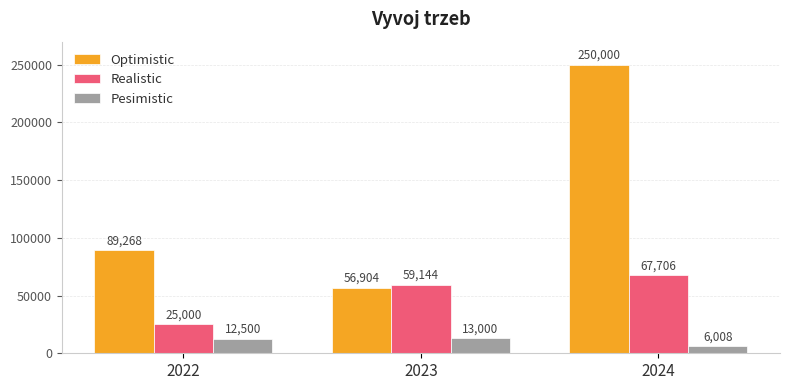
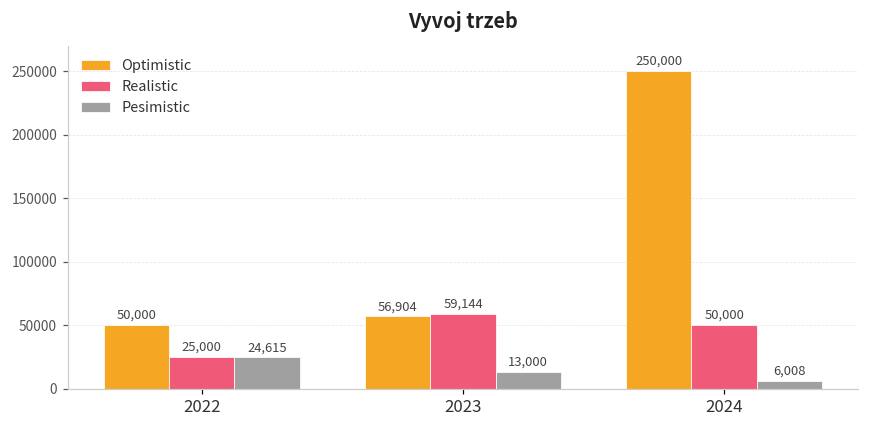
Optimistic, 2022: 89,268 -> 50,000
Pesimistic, 2022: 12,500 -> 24,615
Realistic, 2024: 67,706 -> 50,000
